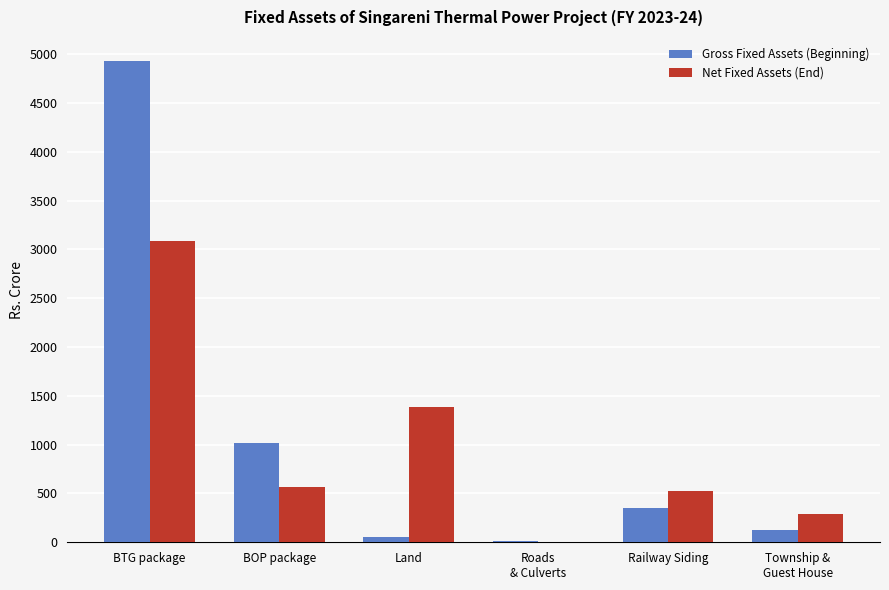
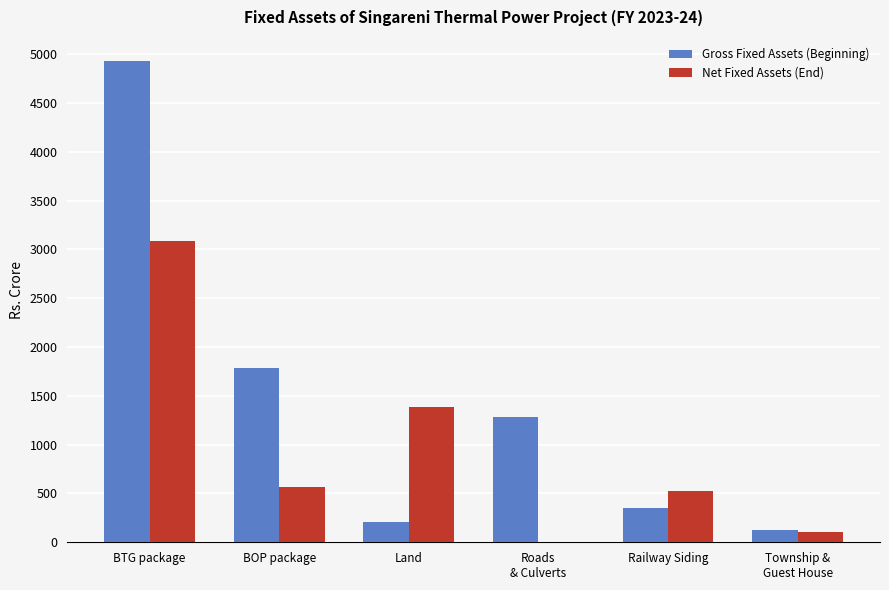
Gross Fixed Assets (Beginning), BOP package: 1000 -> 1800
Gross Fixed Assets (Beginning), Land: 100 -> 200
Gross Fixed Assets (Beginning), Roads & Culverts: 0 -> 1300
Net Fixed Assets (End), Township & Guest House: 300 -> 100
